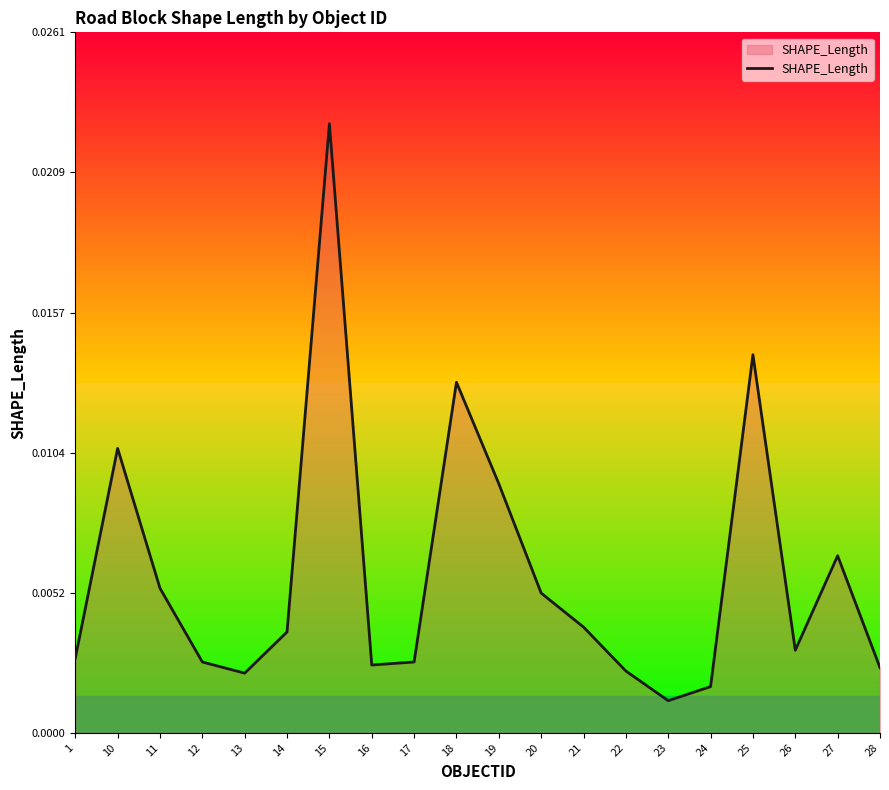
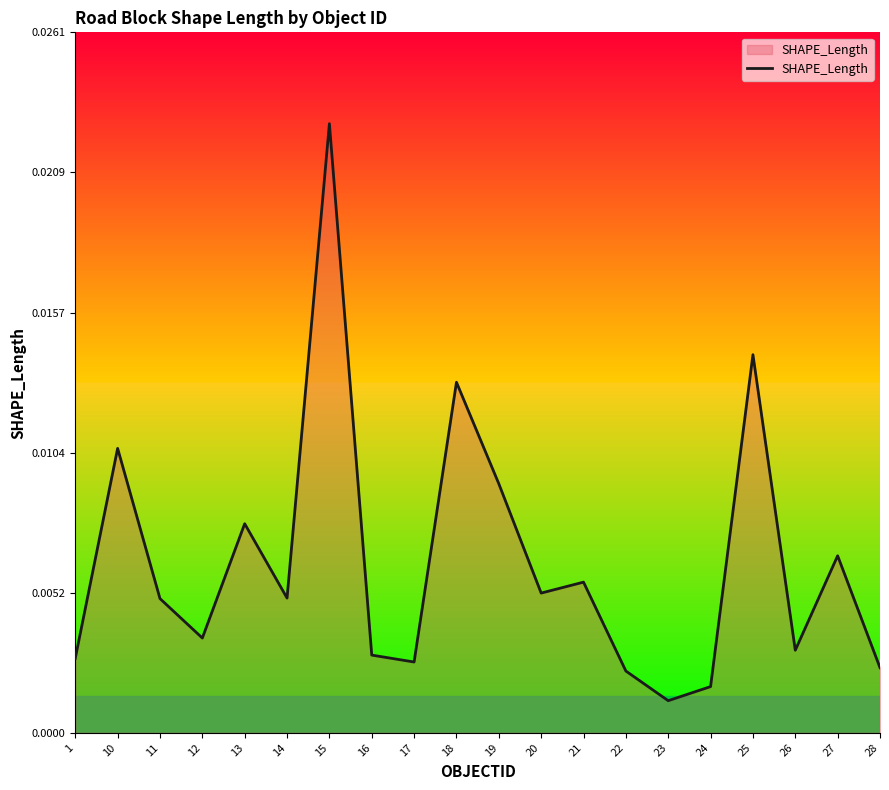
11: 0.0054 -> 0.0050
12: 0.0026 -> 0.0035
13: 0.0022 -> 0.0078
14: 0.0038 -> 0.0050
16: 0.0025 -> 0.0029
21: 0.0039 -> 0.0056
